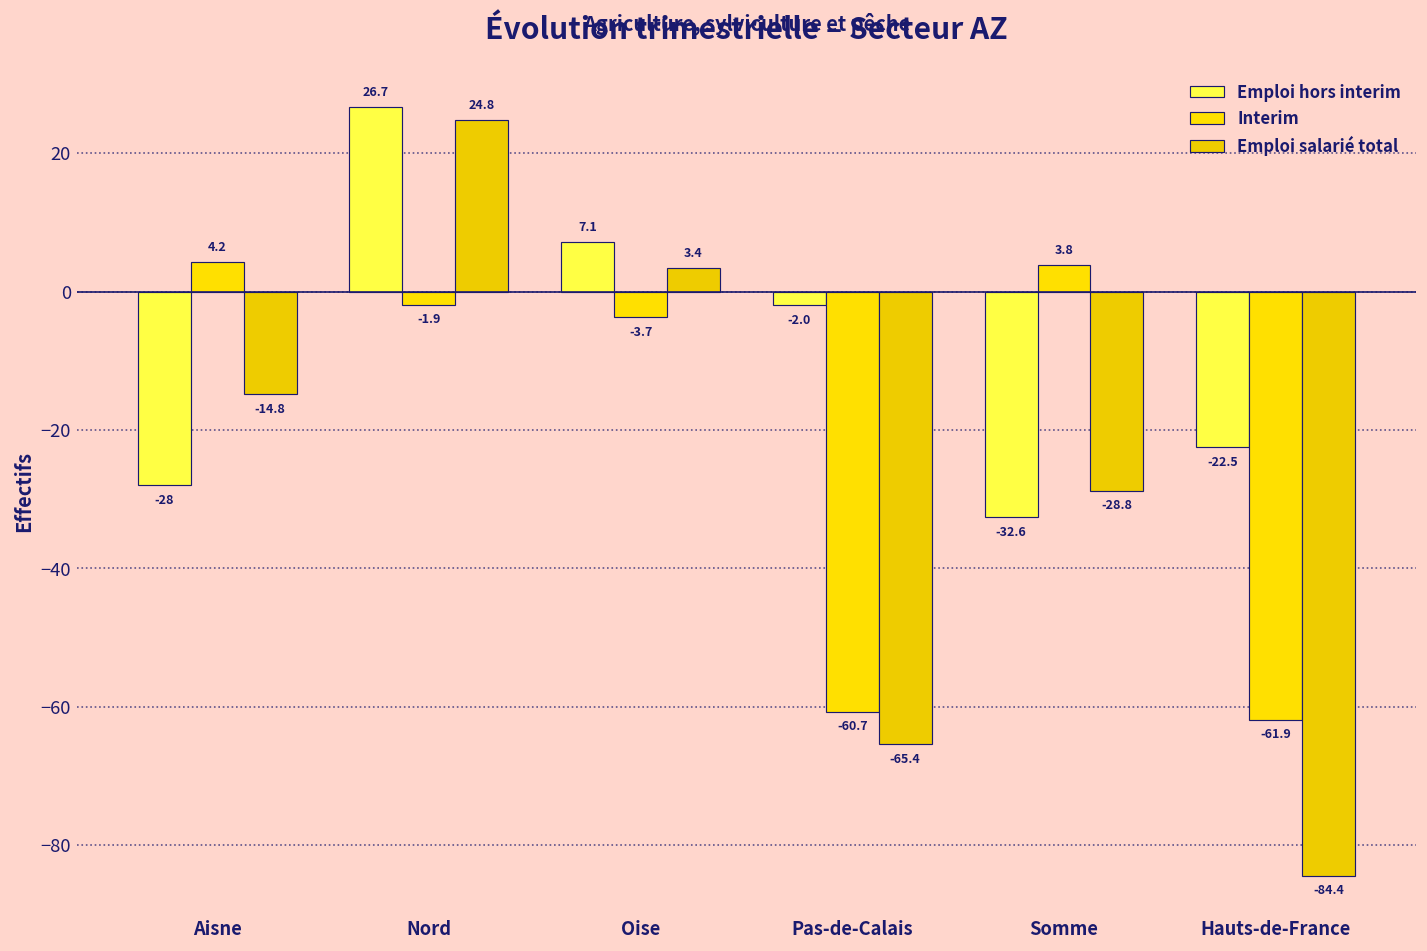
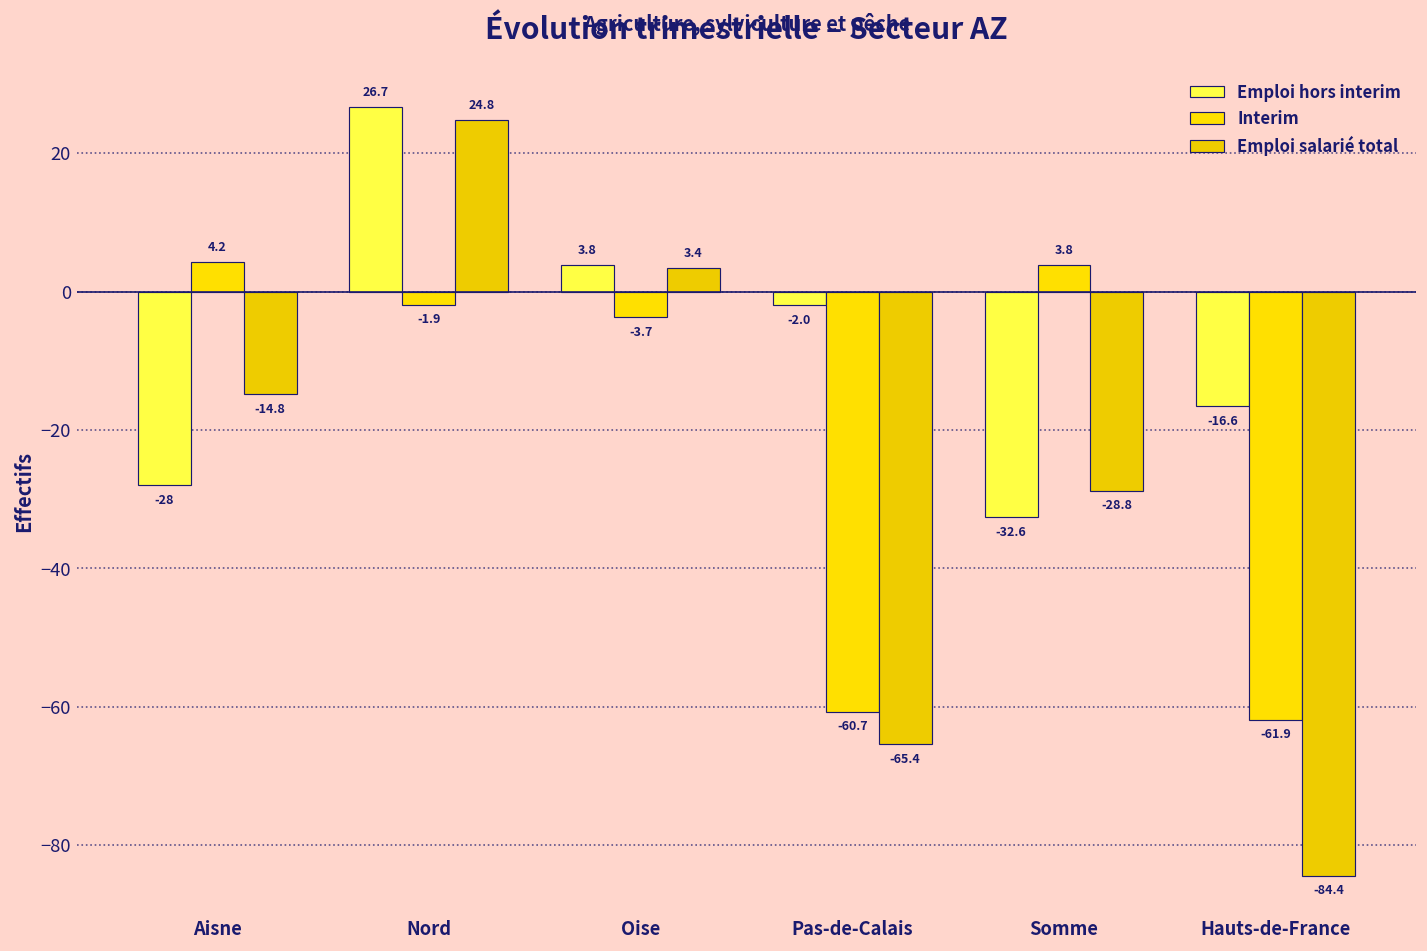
Emploi hors interim, Oise: 7.1 -> 3.8
Emploi hors interim, Hauts-de-France: -22.5 -> -16.6
